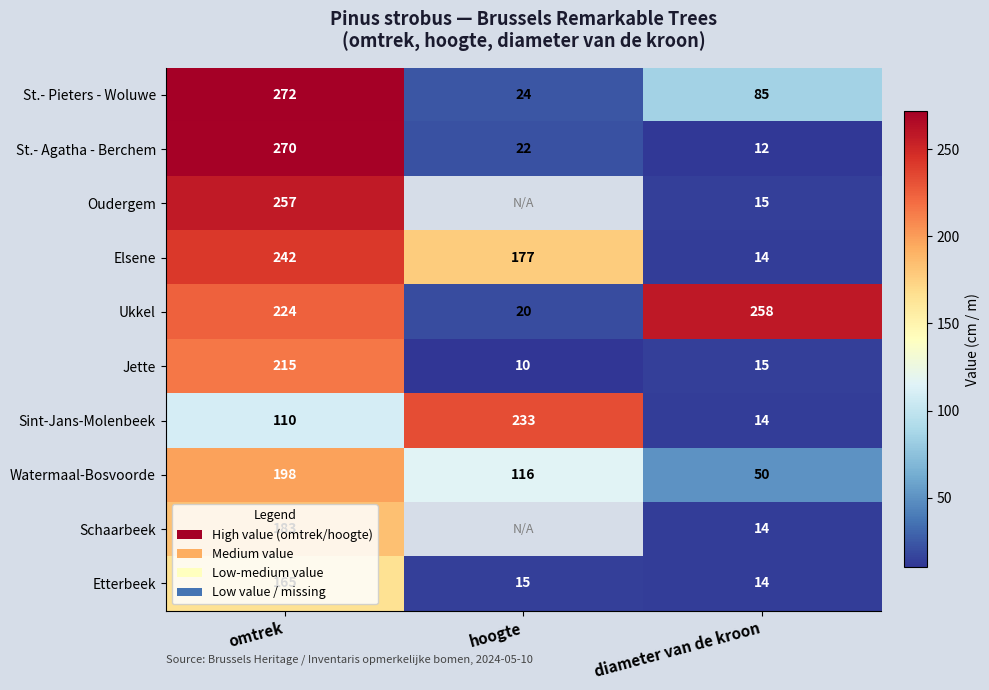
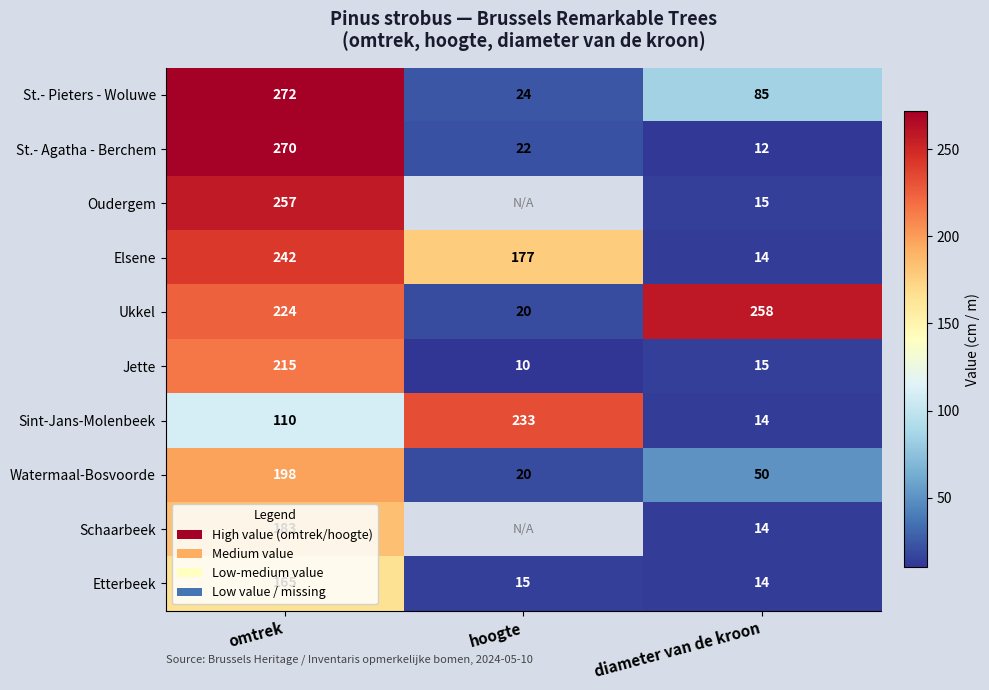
Watermaal-Bosvoorde, hoogte: 116 -> 20
